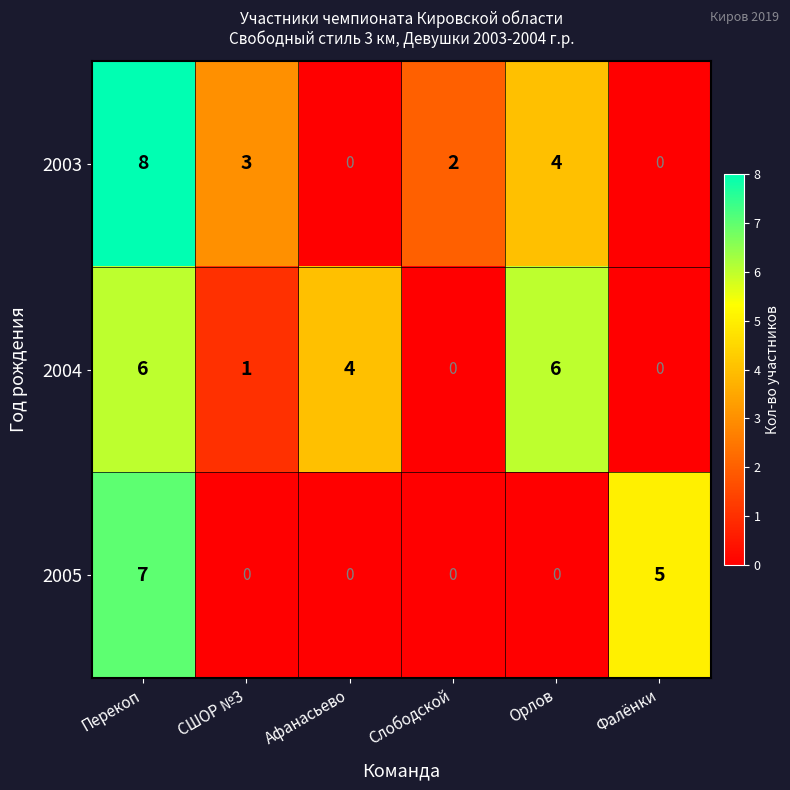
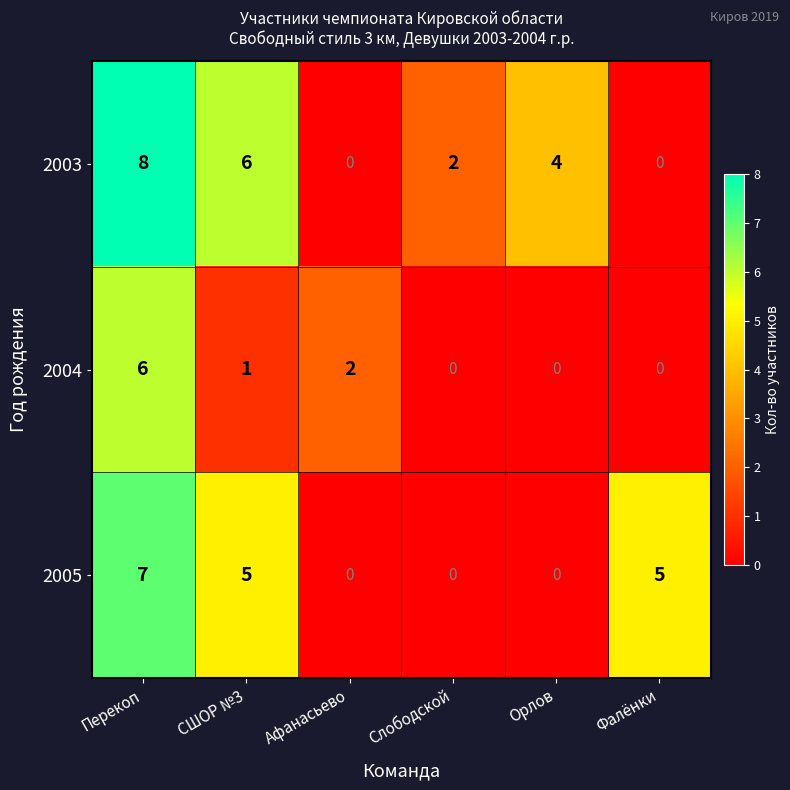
2003, СШОР №3: 3 -> 6
2004, Афанасьево: 4 -> 2
2004, Орлов: 6 -> 0
2005, СШОР №3: 0 -> 5
